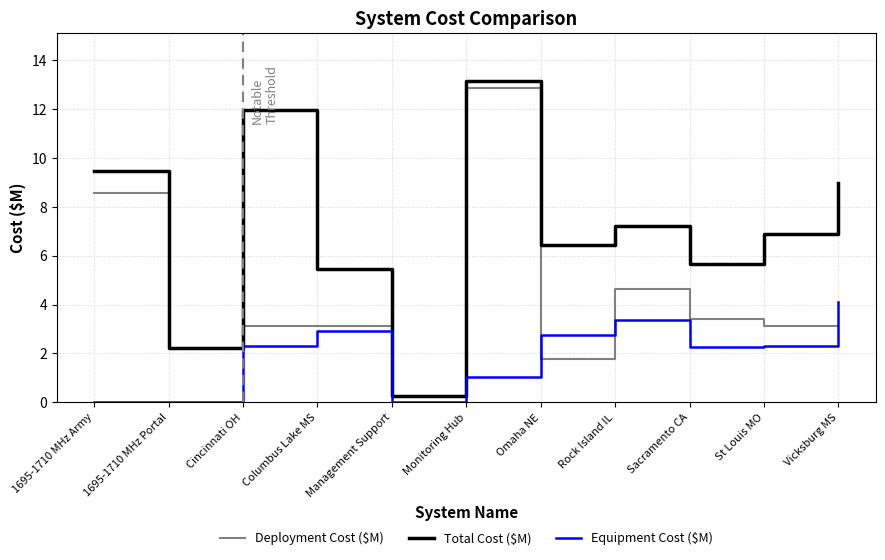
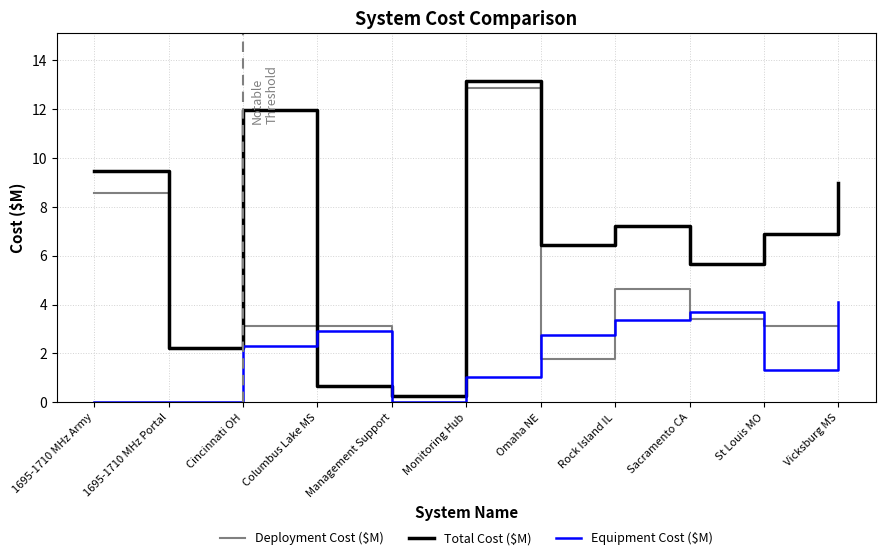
Total Cost ($M), Columbus Lake MS: 5.4 -> 0.7
Equipment Cost ($M), Sacramento CA: 2.2 -> 3.7
Equipment Cost ($M), St Louis MO: 2.3 -> 1.3
